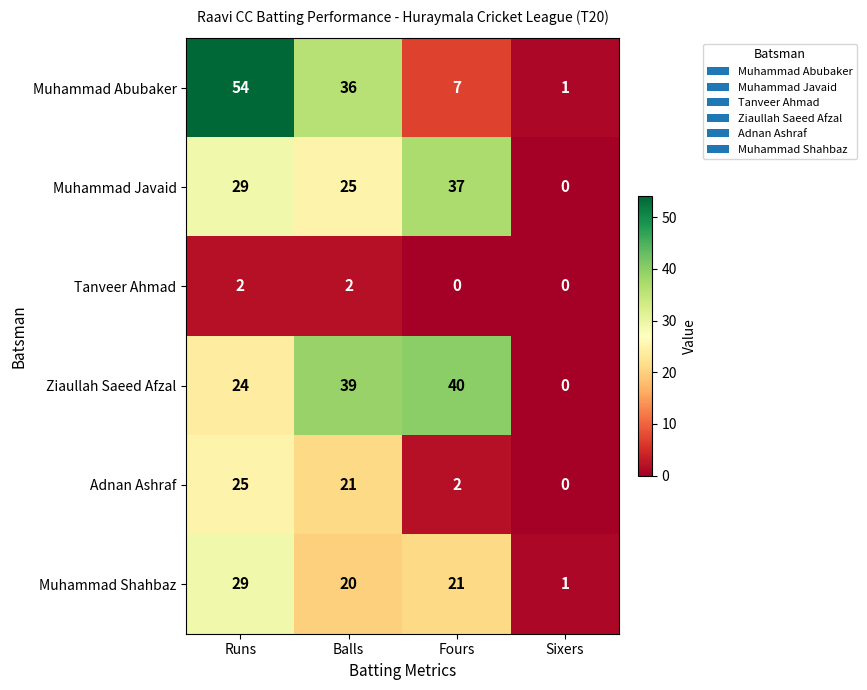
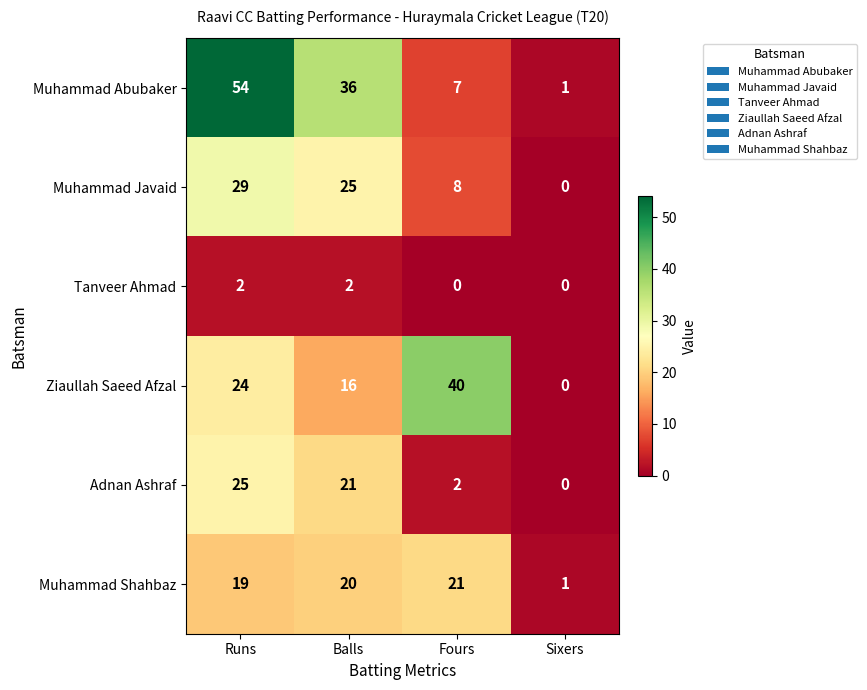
Muhammad Javaid, Fours: 37 -> 8
Ziaullah Saeed Afzal, Balls: 39 -> 16
Muhammad Shahbaz, Runs: 29 -> 19
